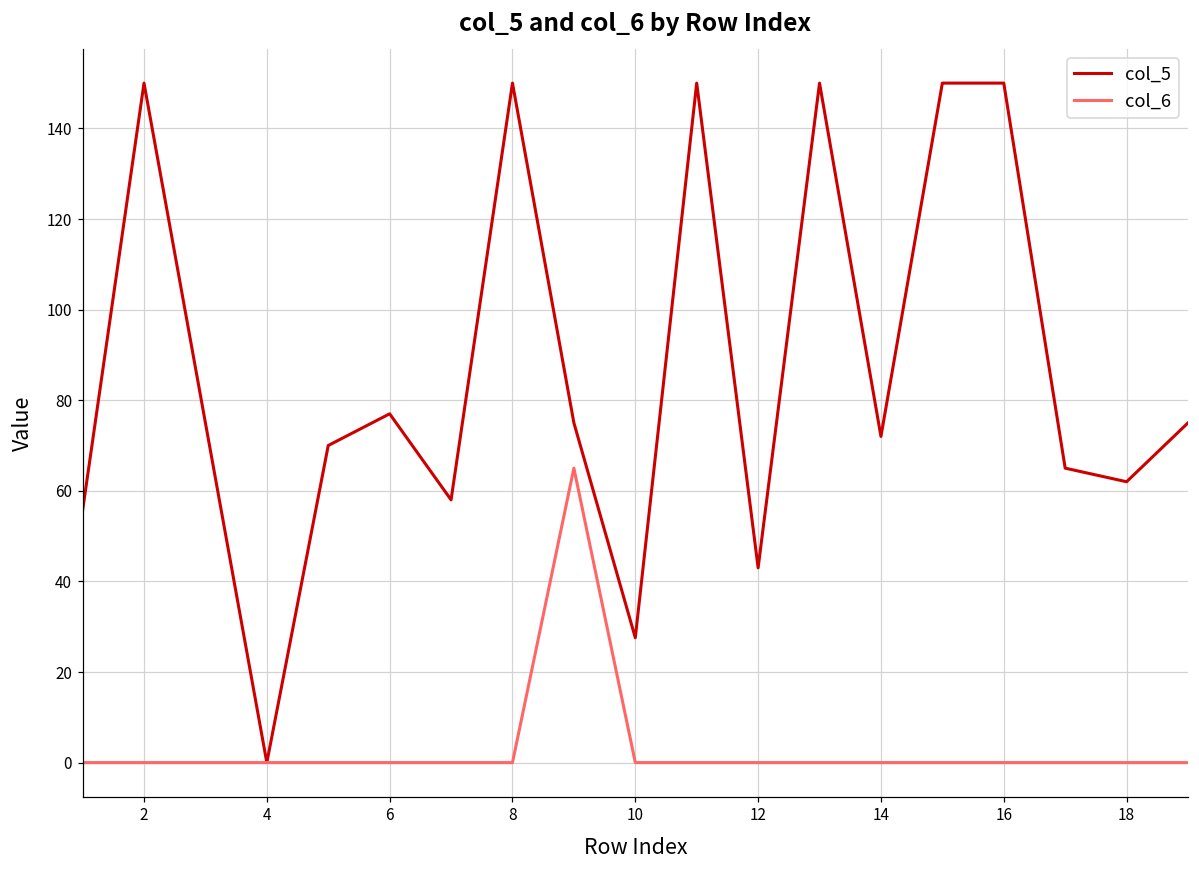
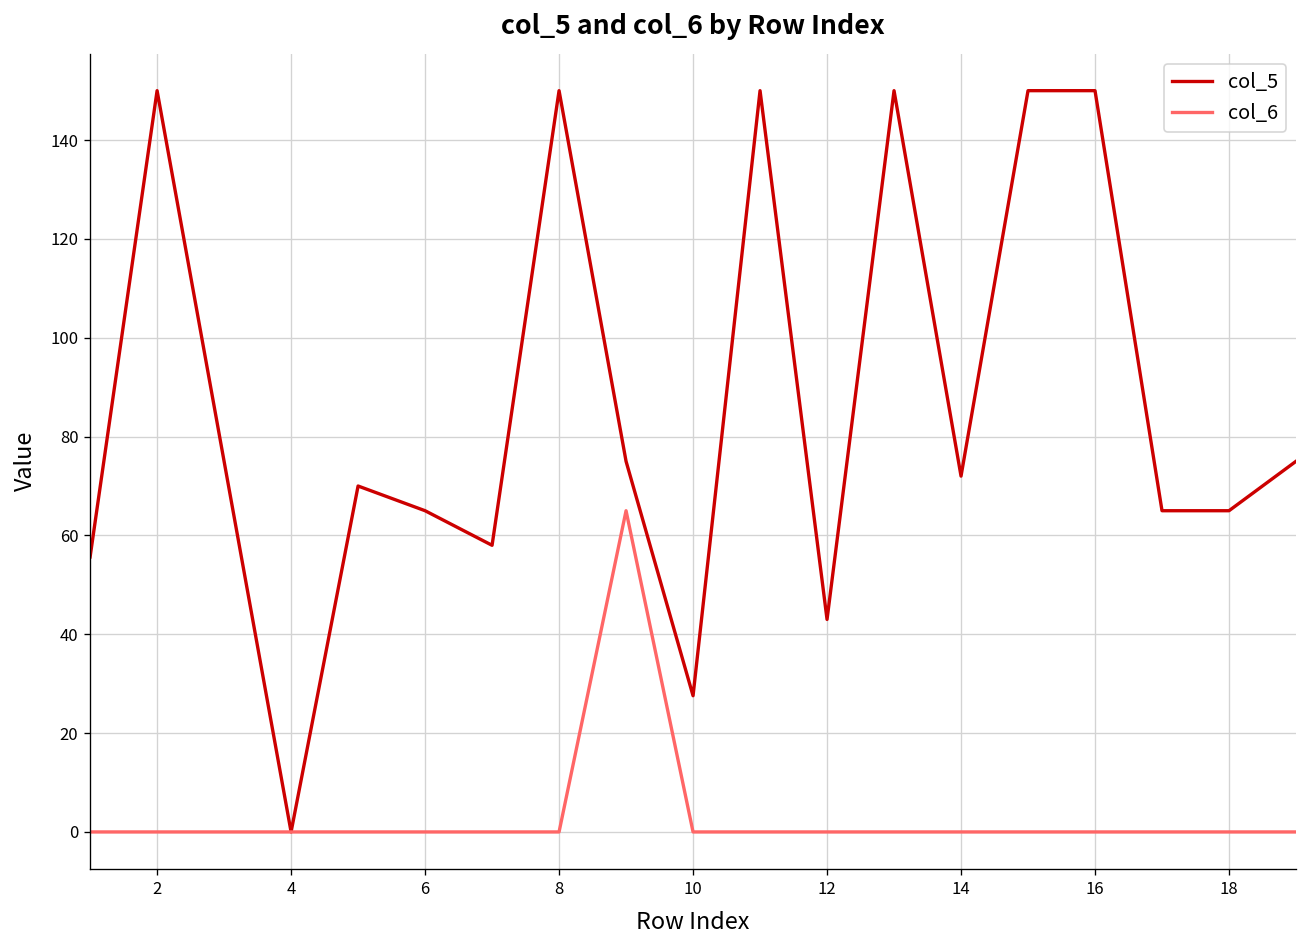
col_5, 6: 77 -> 65
col_5, 18: 62 -> 65
